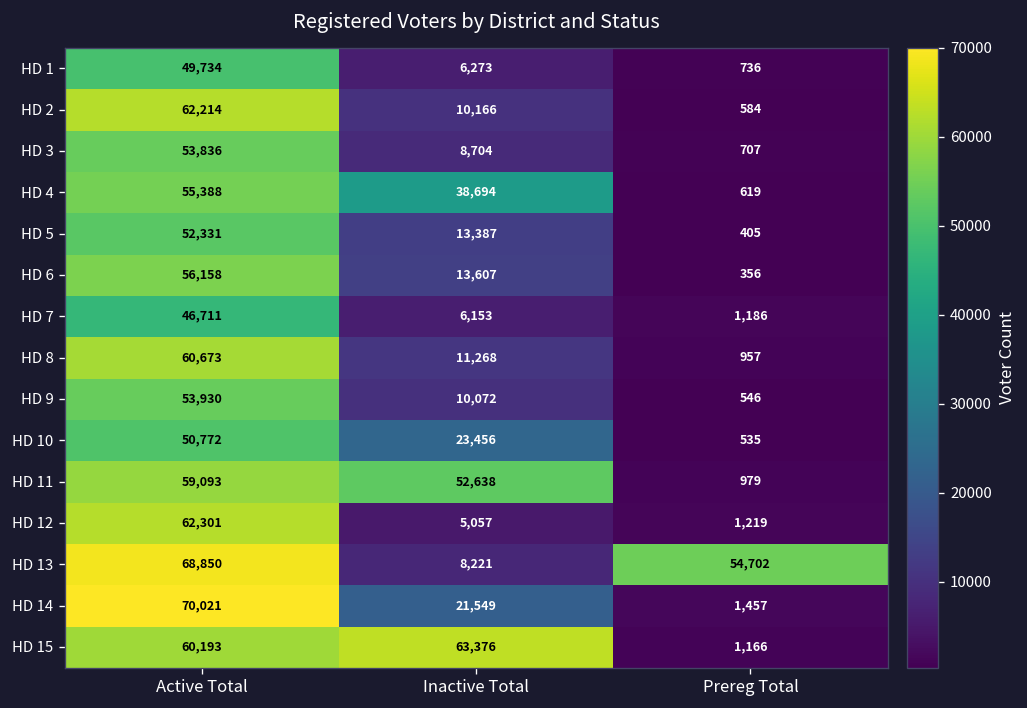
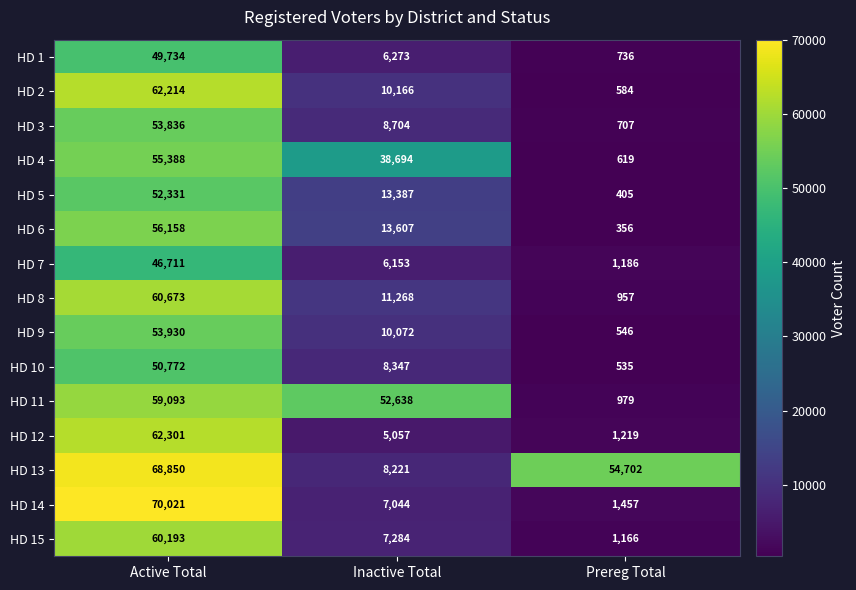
HD 10, Inactive Total: 23,456 -> 8,347
HD 14, Inactive Total: 21,549 -> 7,044
HD 15, Inactive Total: 63,376 -> 7,284
